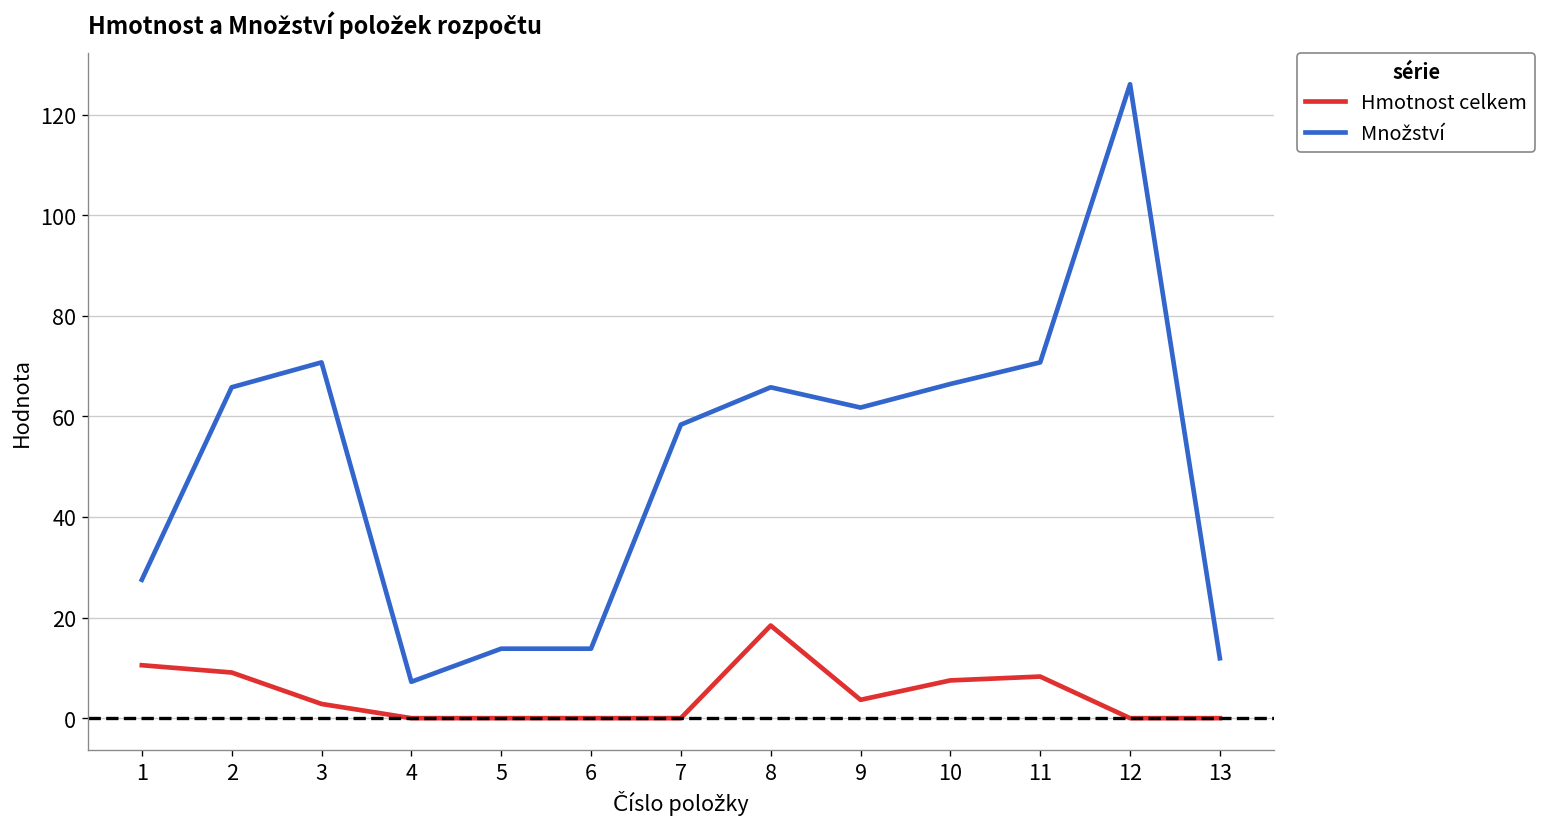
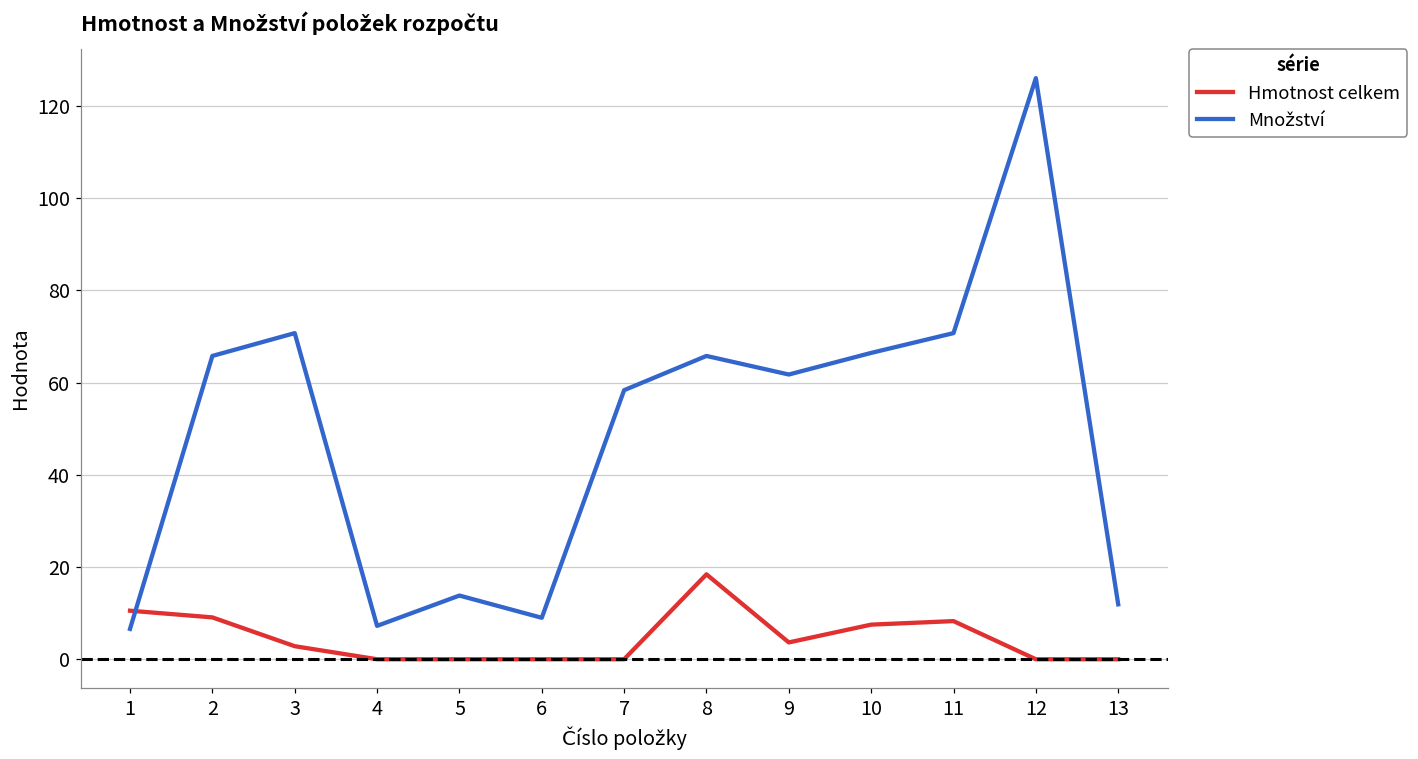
Množství, 1: 28 -> 7
Množství, 6: 14 -> 9
